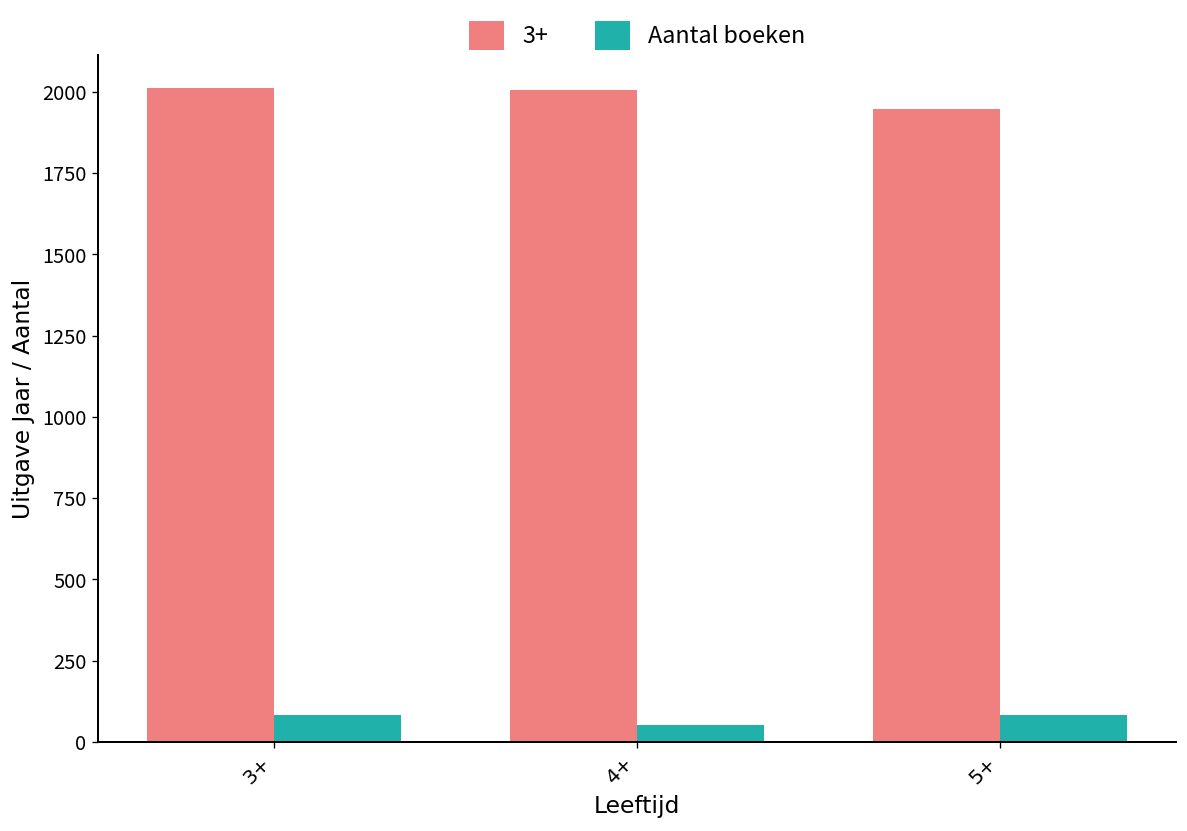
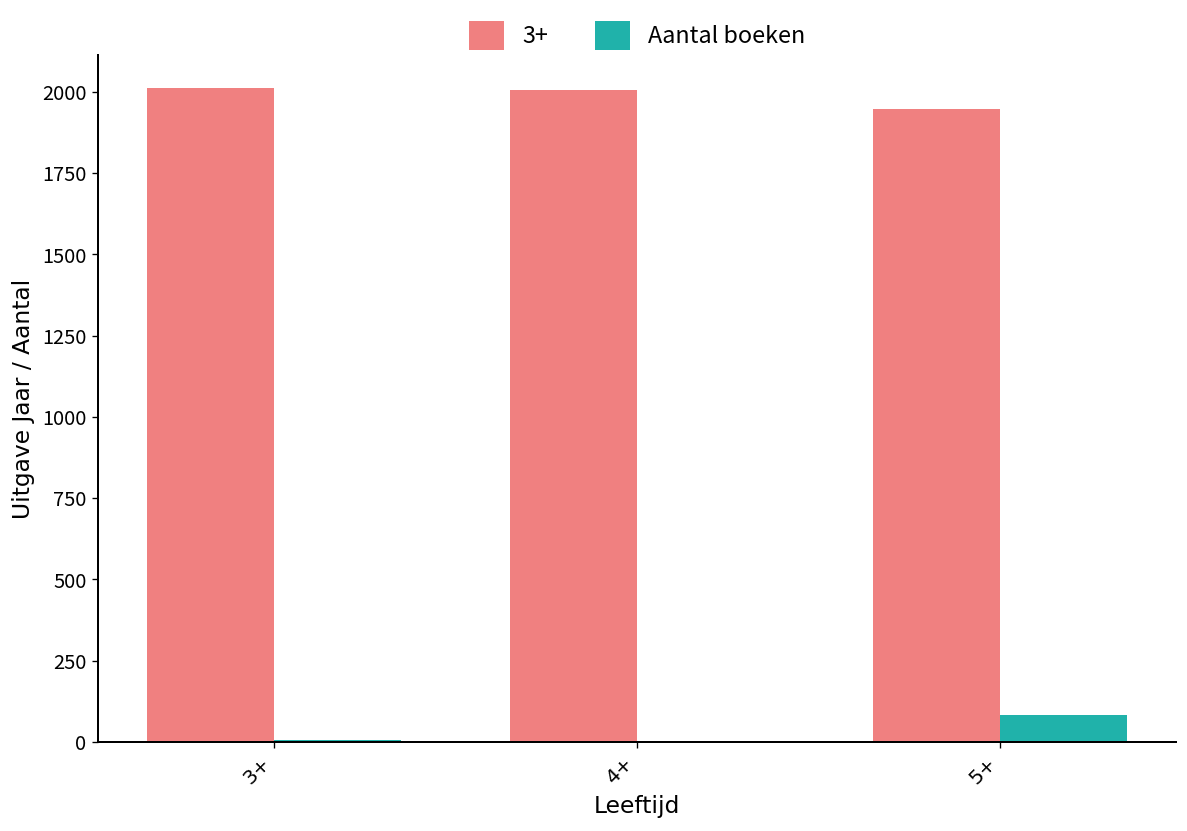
Aantal boeken, 3+: 80 -> 10
Aantal boeken, 4+: 50 -> 0
